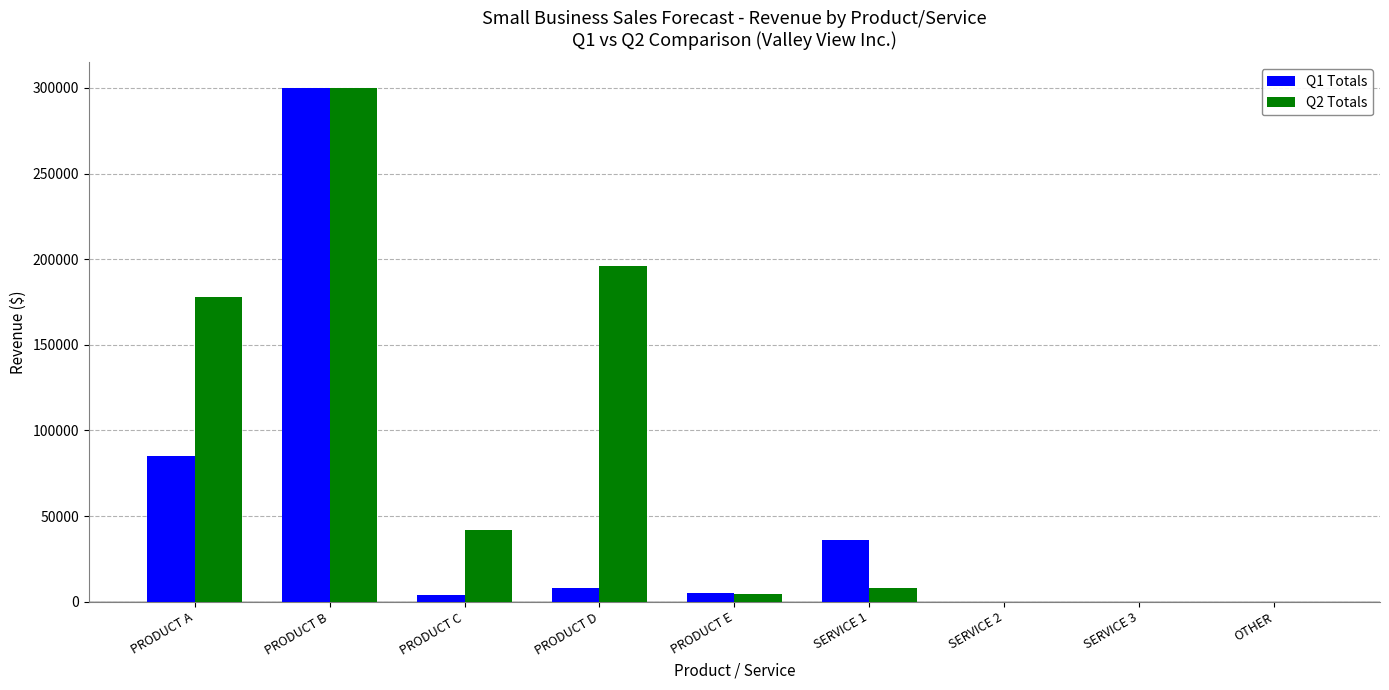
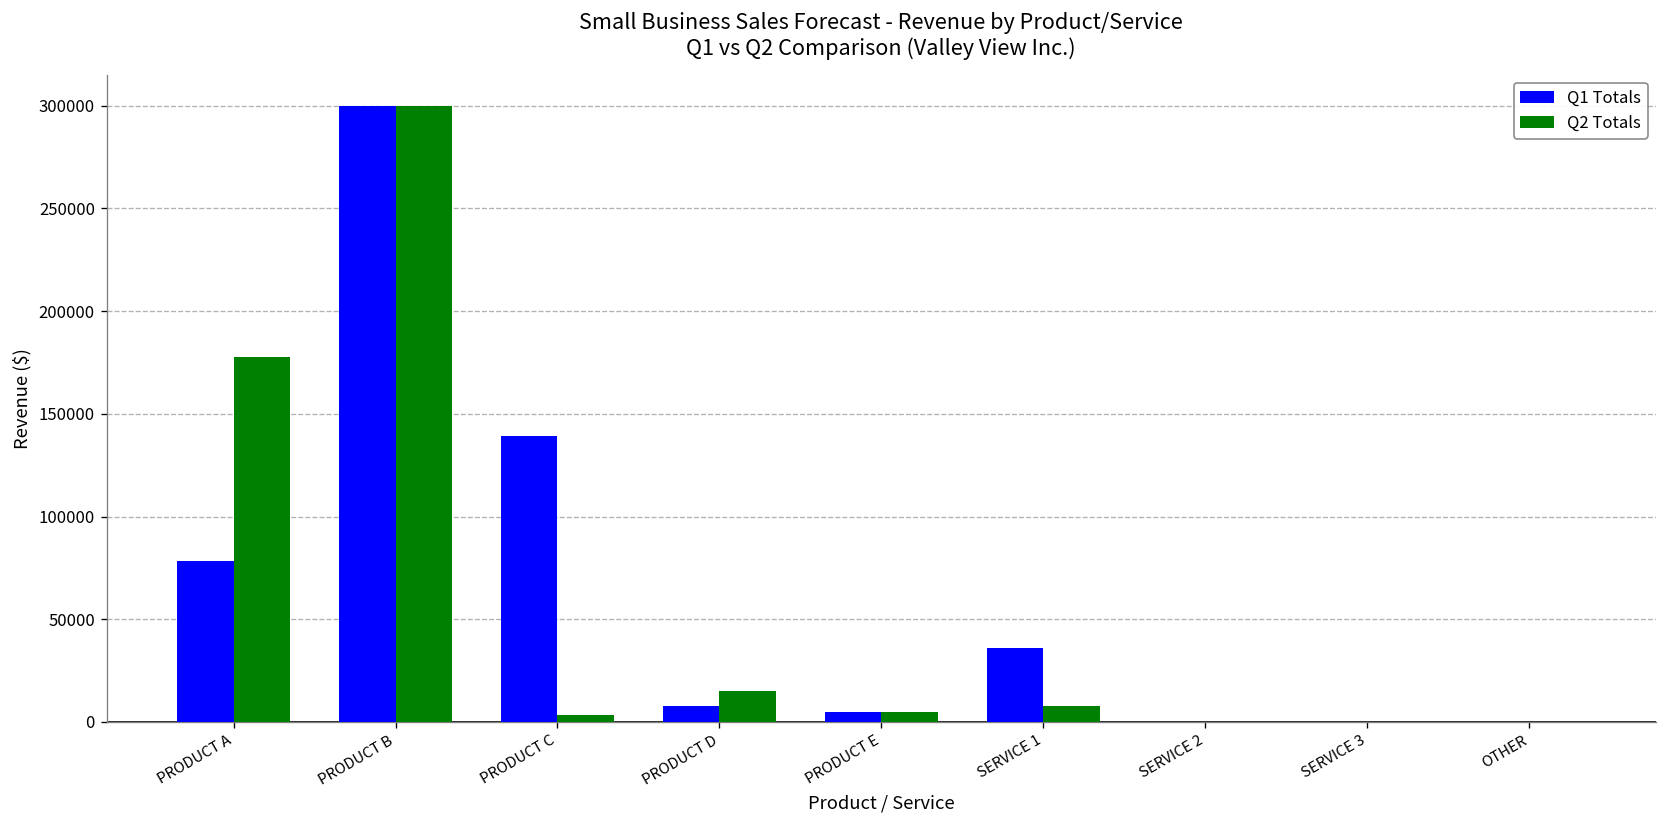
Q1 Totals, PRODUCT A: 85000 -> 79000
Q1 Totals, PRODUCT C: 4000 -> 139000
Q2 Totals, PRODUCT C: 42000 -> 4000
Q2 Totals, PRODUCT D: 196000 -> 15000
